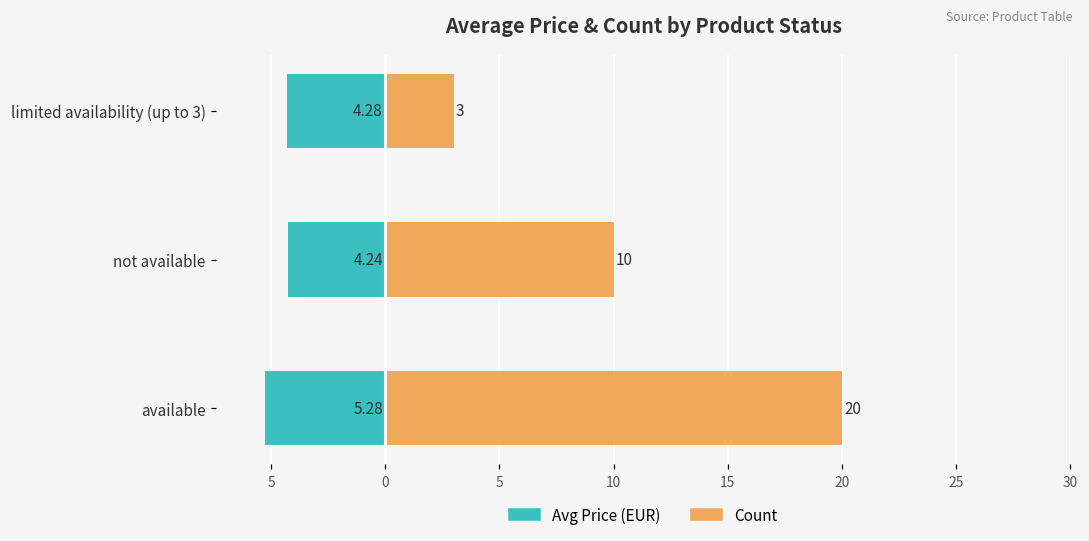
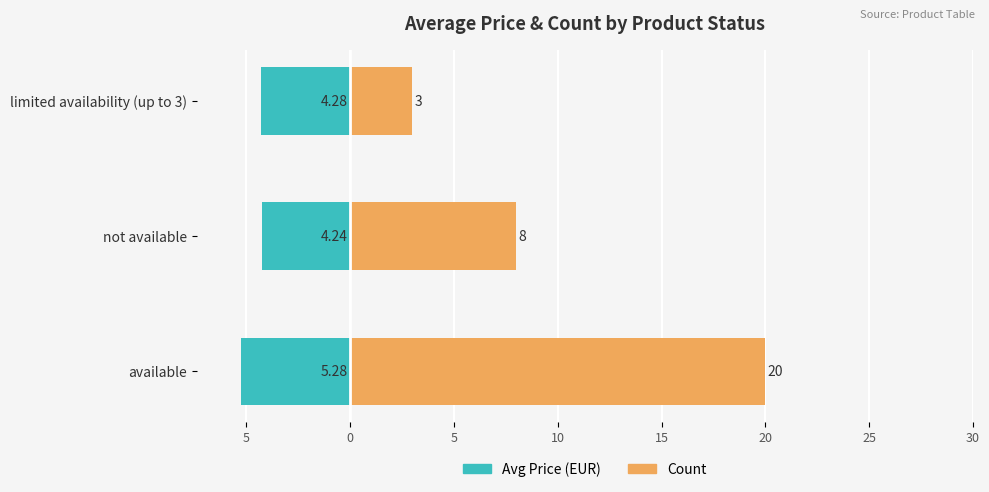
Count, not available: 10 -> 8
